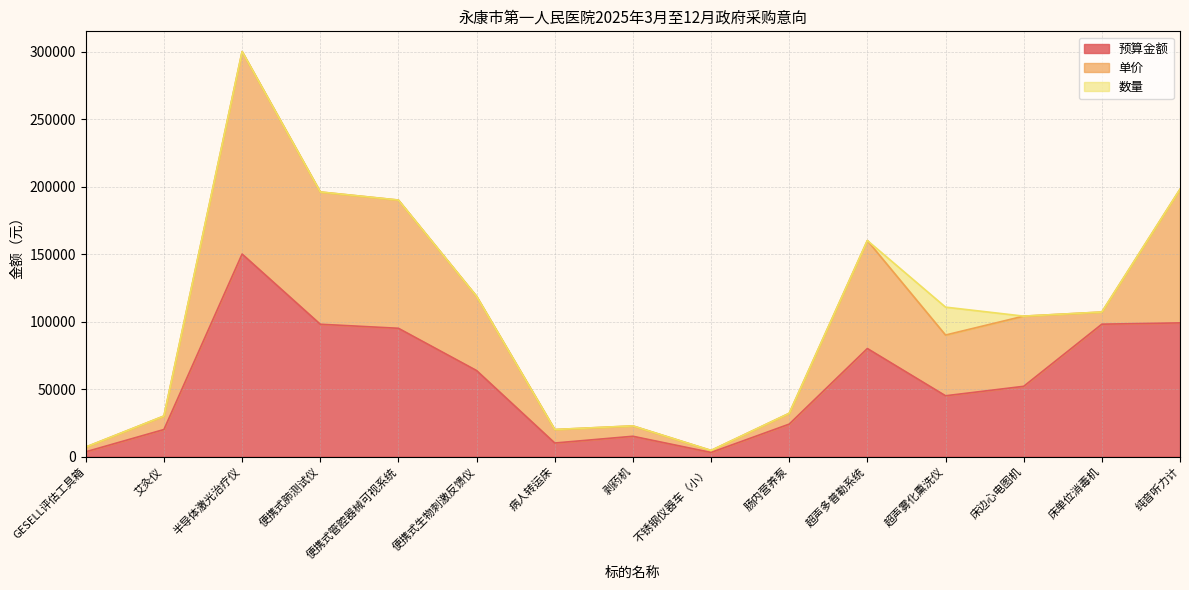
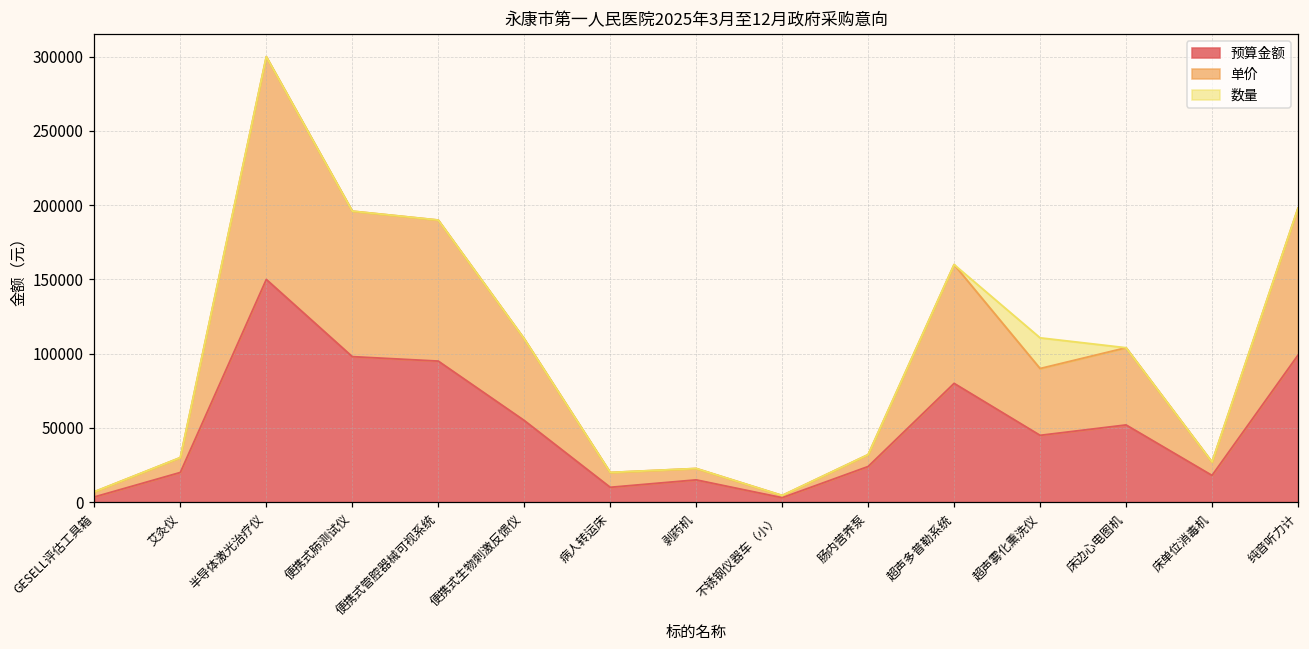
预算金额, 便携式生物刺激反馈仪: 64000 -> 55000
预算金额, 床单位消毒机: 98000 -> 18000
